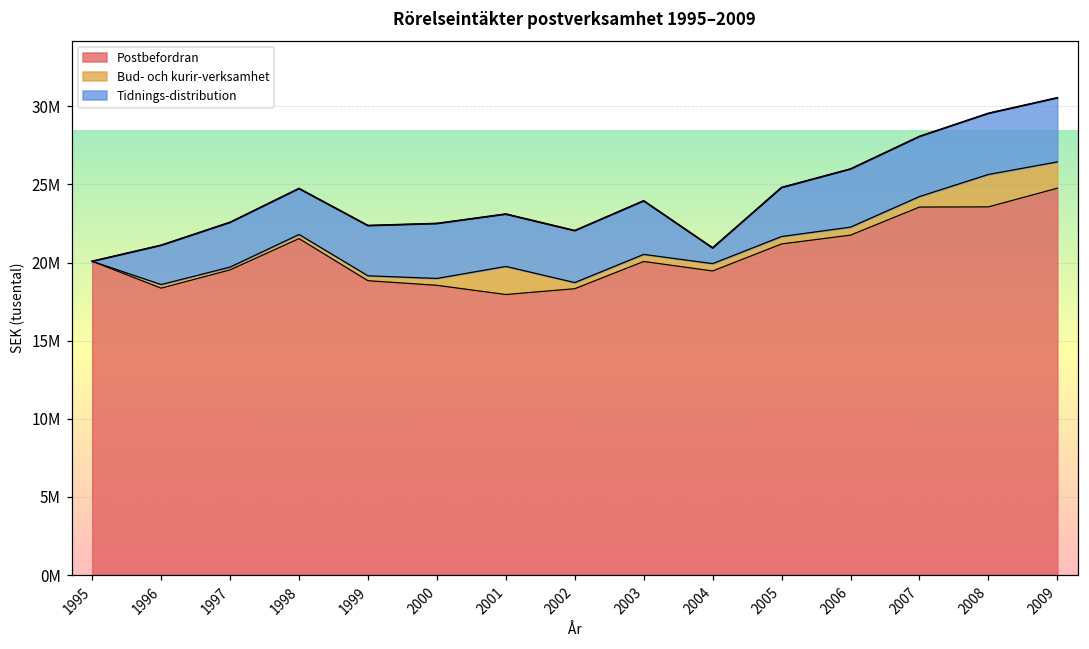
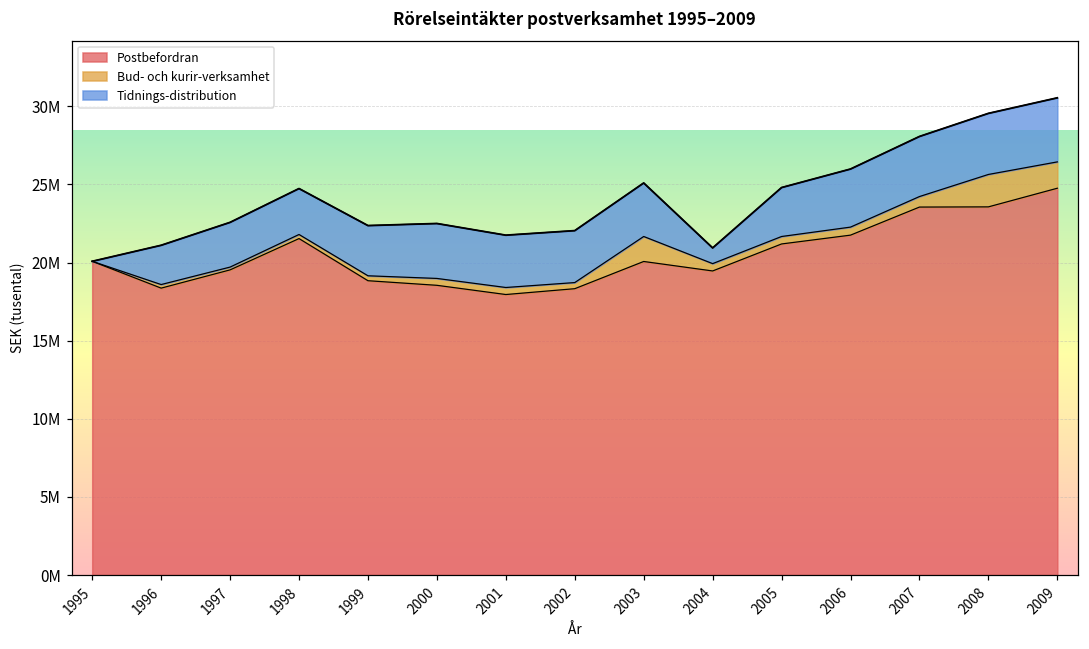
Bud- och kurir-verksamhet, 2001: 1800000 -> 400000
Bud- och kurir-verksamhet, 2003: 500000 -> 1600000
